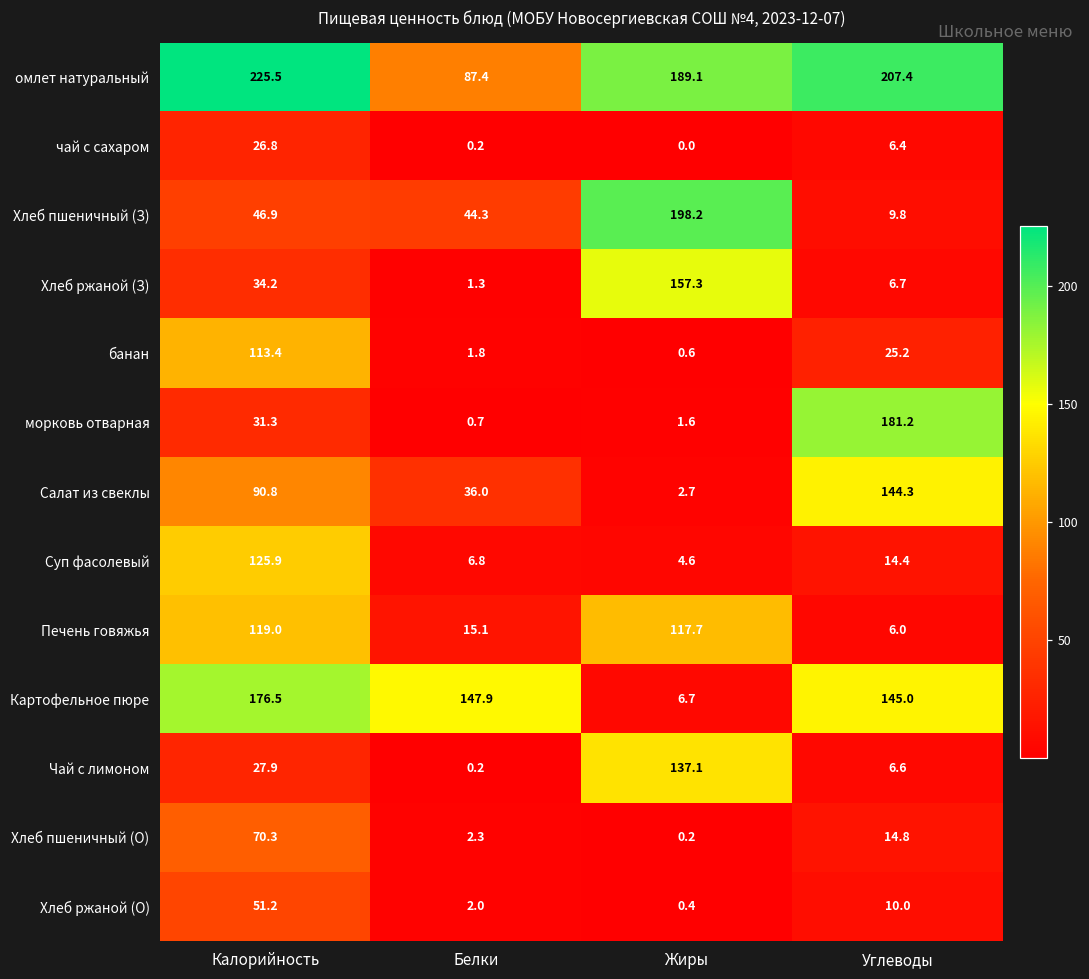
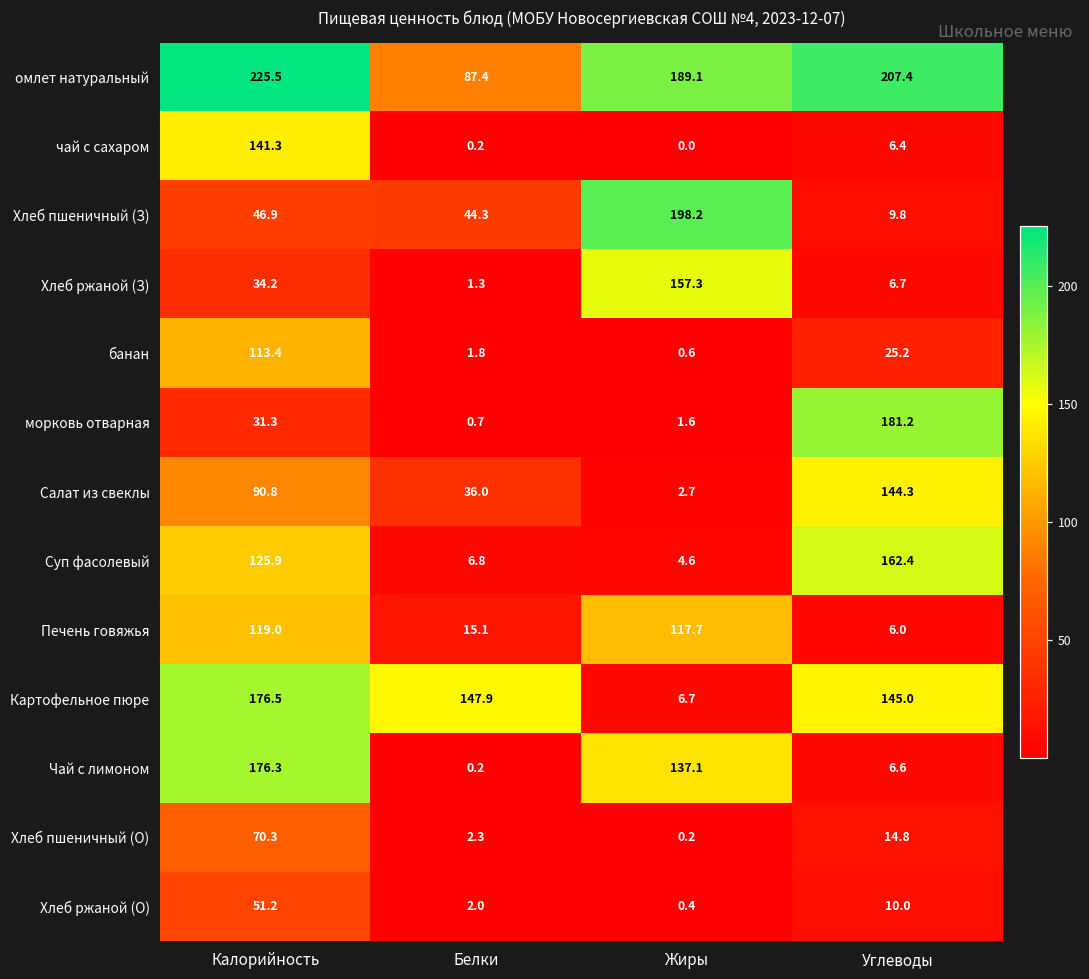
чай с сахаром, Калорийность: 26.8 -> 141.3
Суп фасолевый, Углеводы: 14.4 -> 162.4
Чай с лимоном, Калорийность: 27.9 -> 176.3
